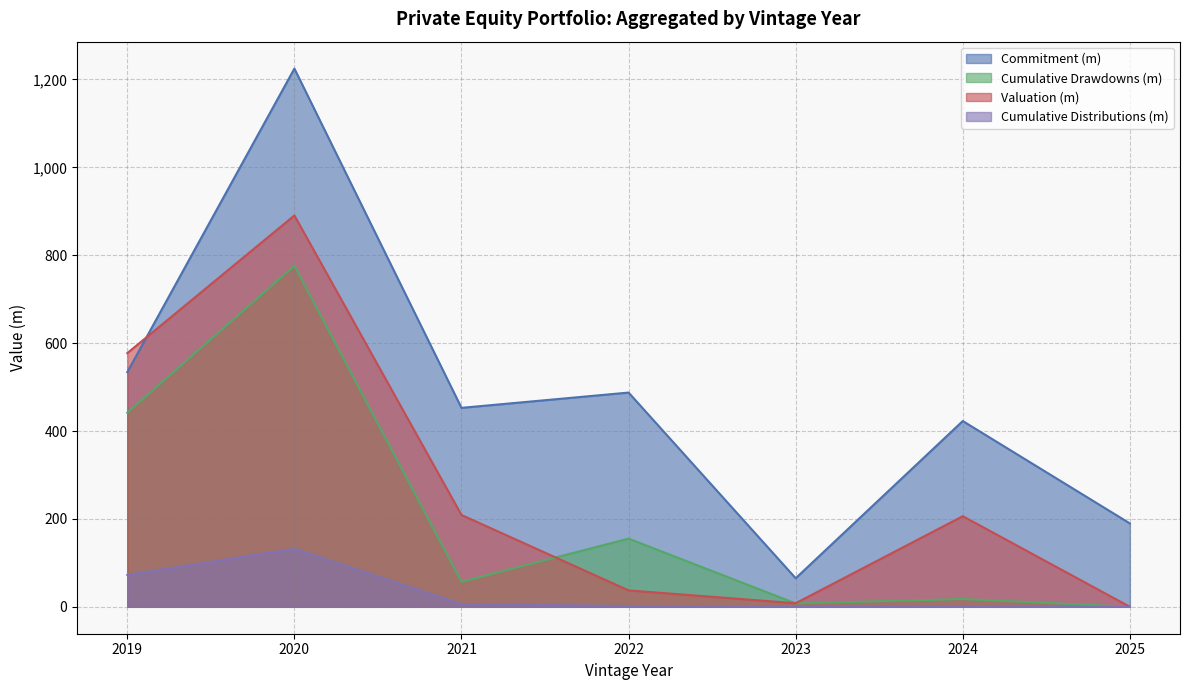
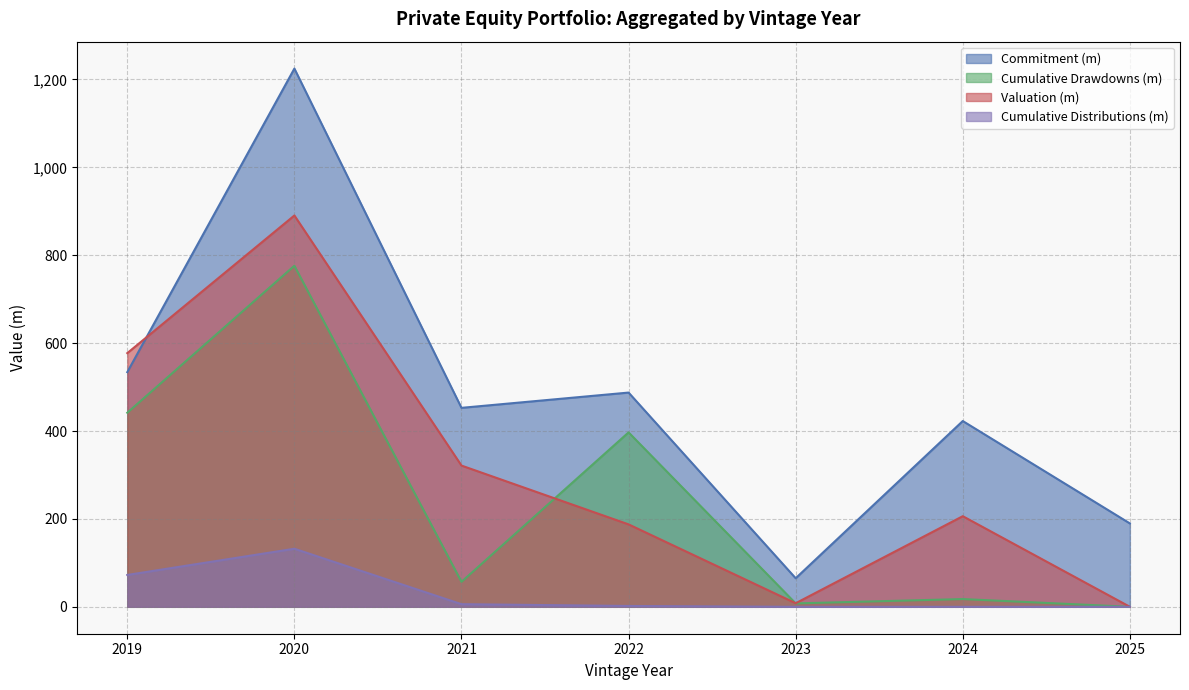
Valuation (m), 2021: 210 -> 320
Cumulative Drawdowns (m), 2022: 160 -> 400
Valuation (m), 2022: 40 -> 190
